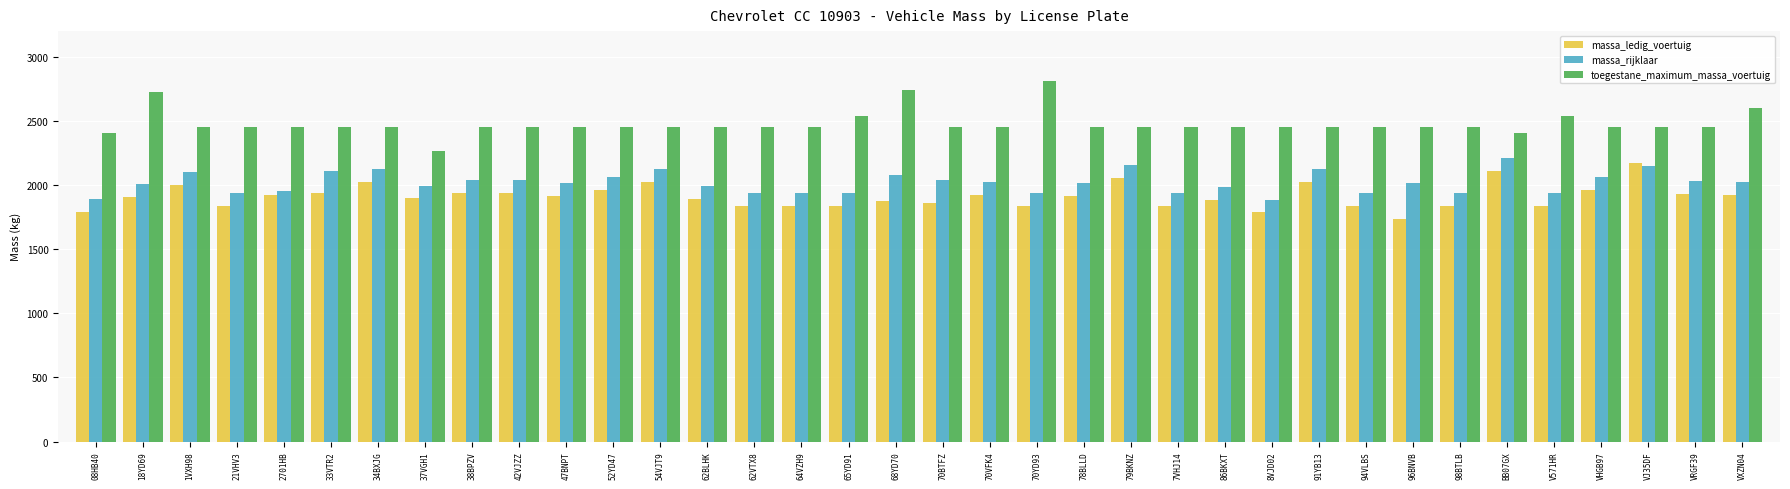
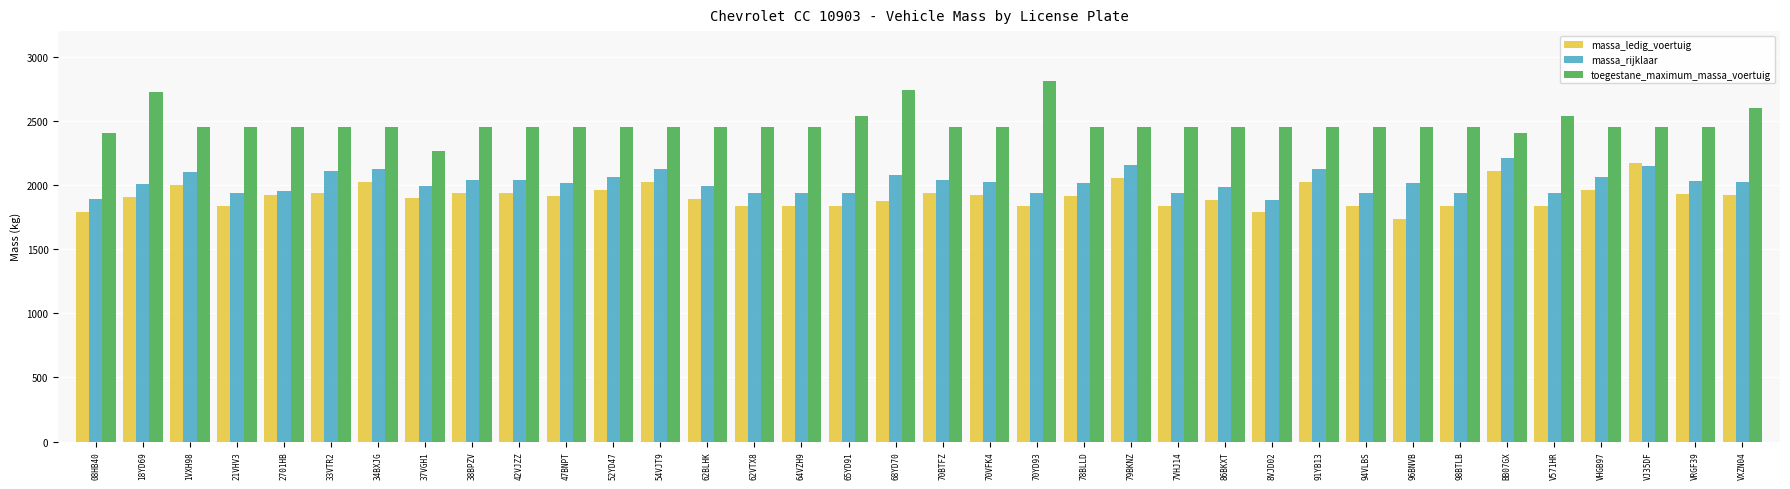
massa_ledig_voertuig, 70BTFZ: 1860 -> 1940
